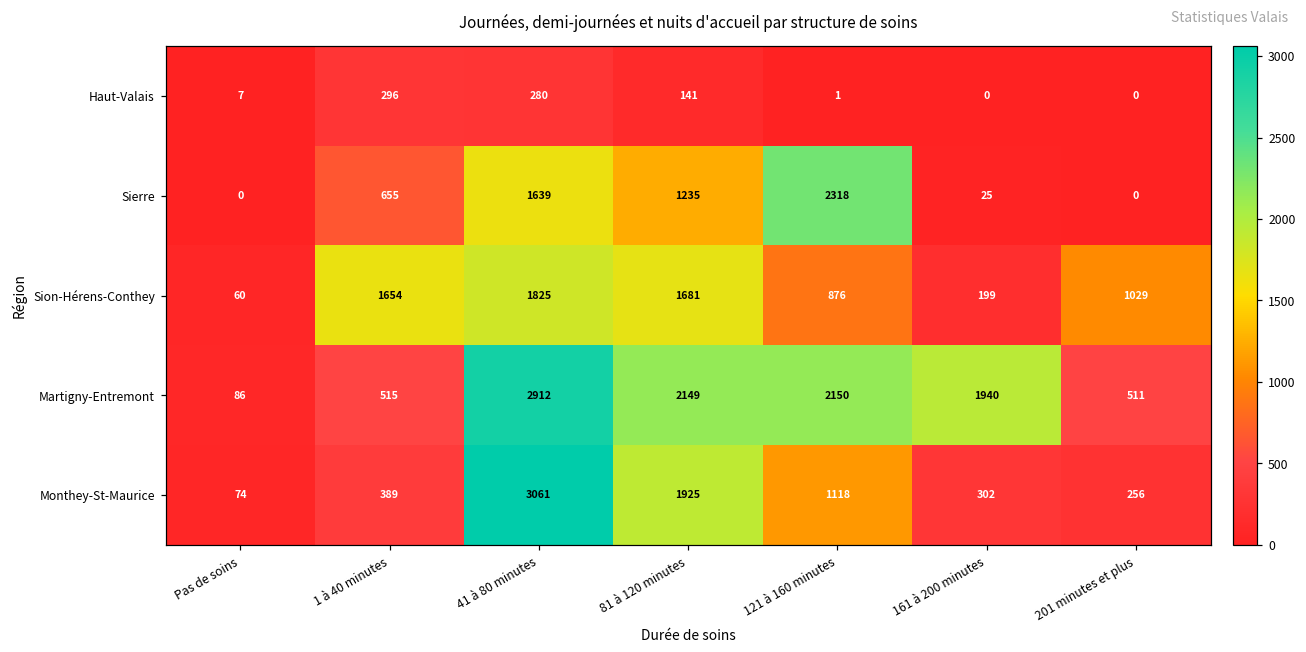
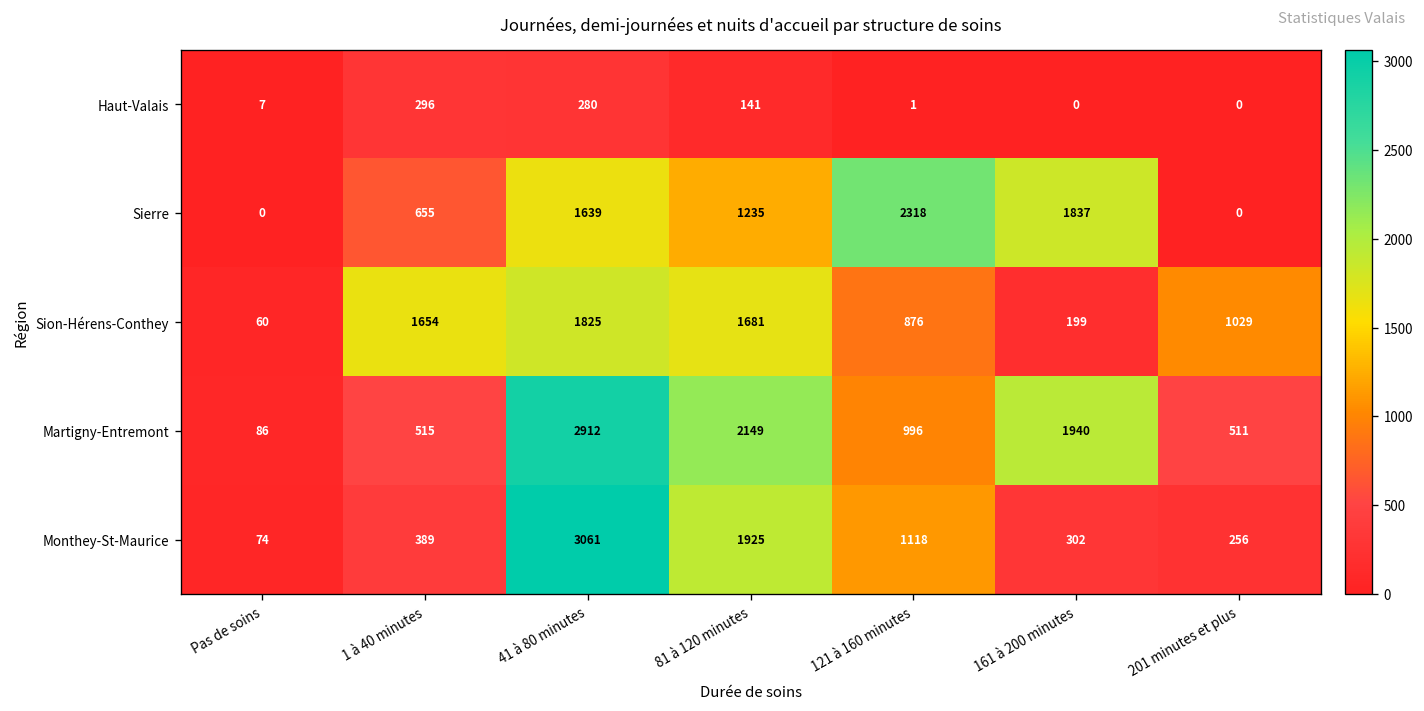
Sierre, 161 à 200 minutes: 25 -> 1837
Martigny-Entremont, 121 à 160 minutes: 2150 -> 996
